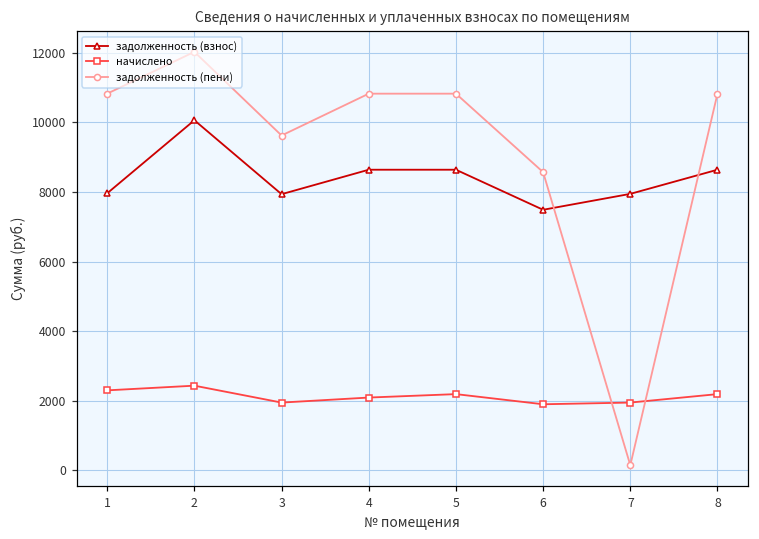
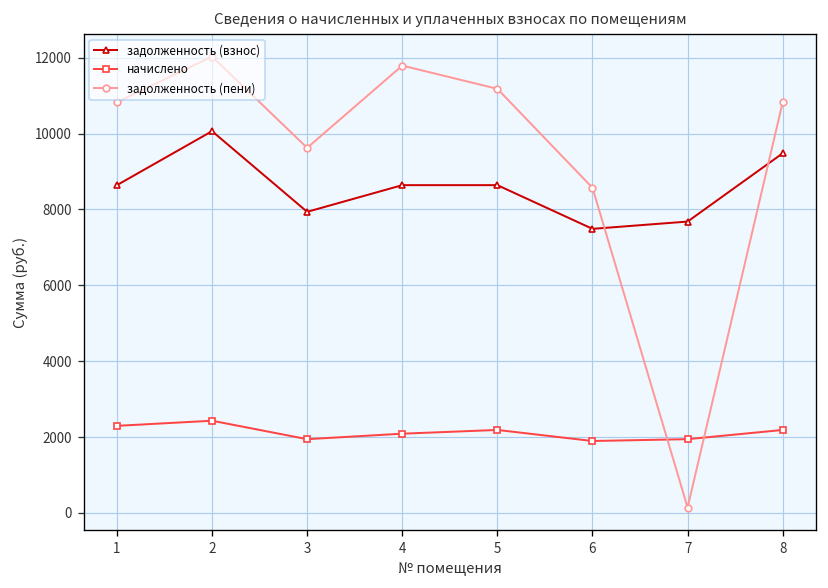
задолженность (взнос), 1: 8000 -> 8600
задолженность (пени), 4: 10800 -> 11800
задолженность (пени), 5: 10800 -> 11200
задолженность (взнос), 7: 7900 -> 7700
задолженность (взнос), 8: 8600 -> 9500
